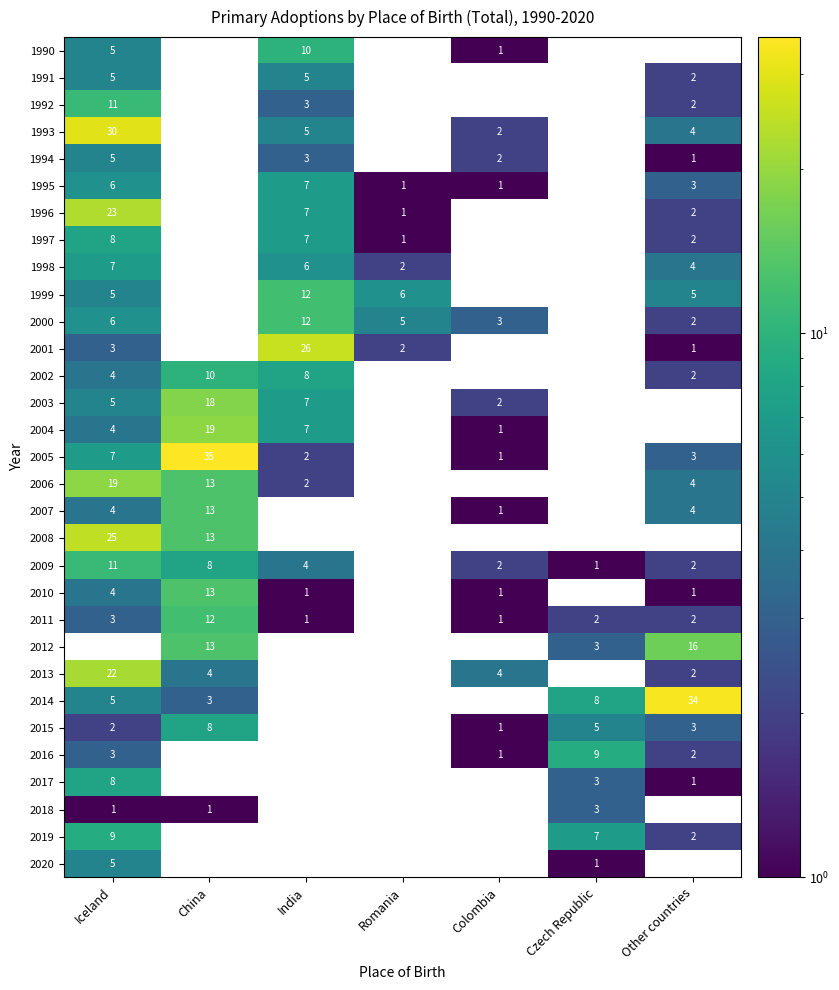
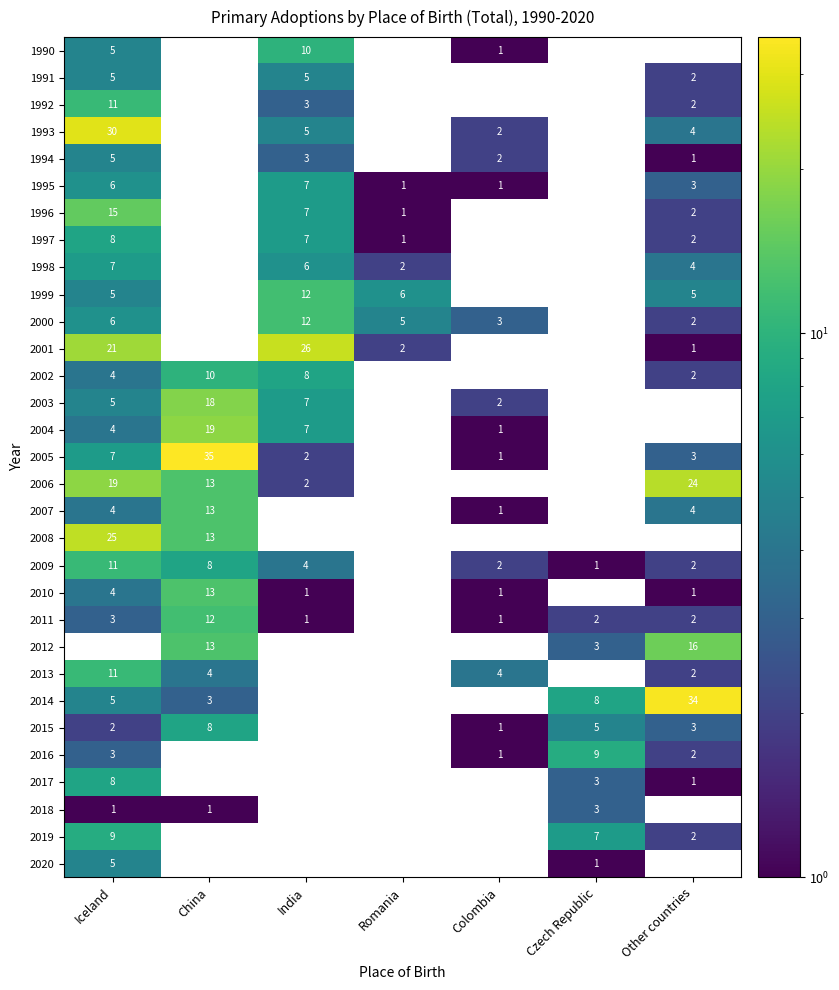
1996, Iceland: 23 -> 15
2001, Iceland: 3 -> 21
2006, Other countries: 4 -> 24
2013, Iceland: 22 -> 11
